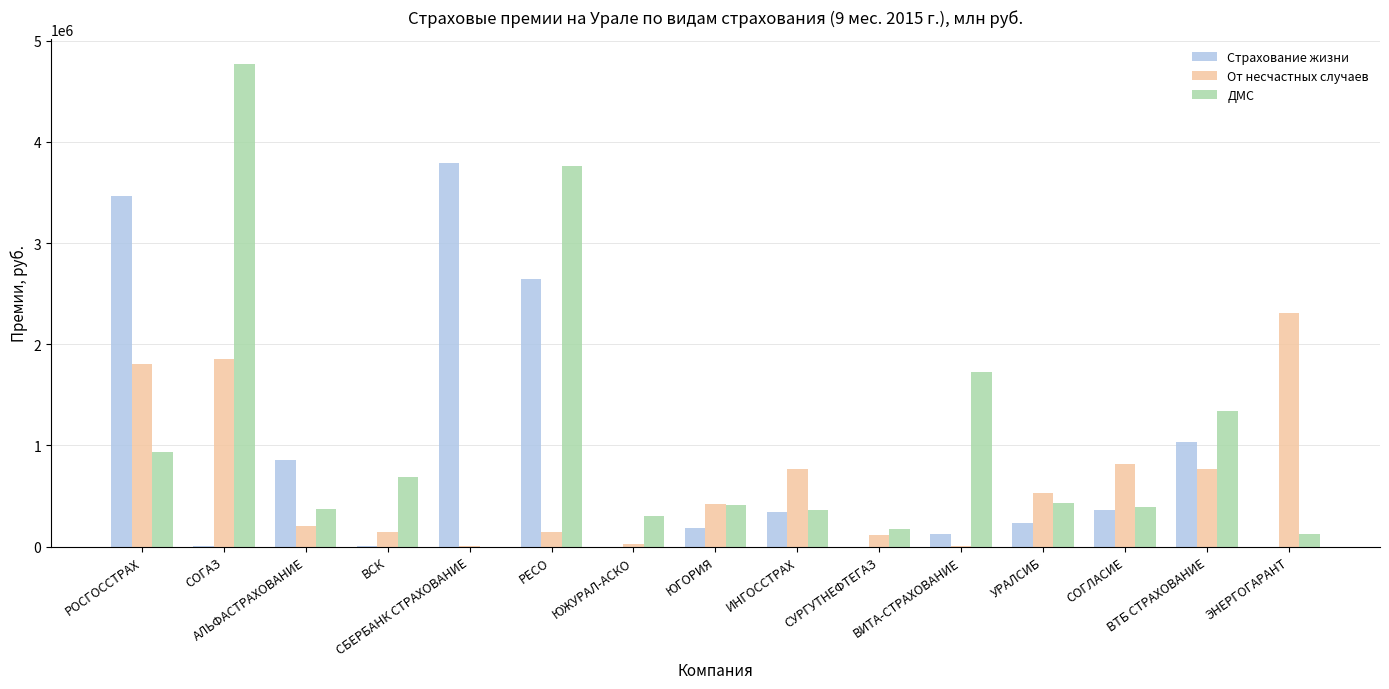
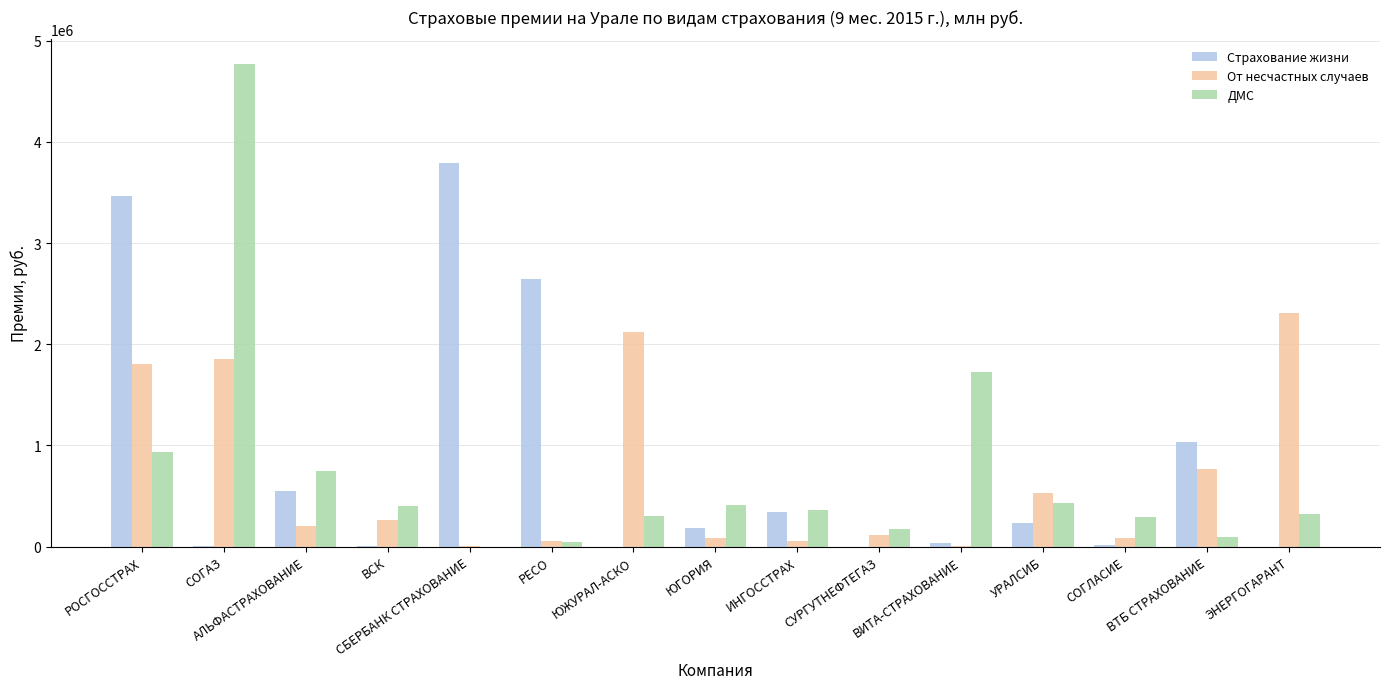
Страхование жизни, АЛЬФАСТРАХОВАНИЕ: 860000 -> 550000
ДМС, АЛЬФАСТРАХОВАНИЕ: 370000 -> 750000
От несчастных случаев, ВСК: 140000 -> 260000
ДМС, ВСК: 690000 -> 400000
От несчастных случаев, РЕСО: 150000 -> 50000
ДМС, РЕСО: 3770000 -> 50000
От несчастных случаев, ЮЖУРАЛ-АСКО: 30000 -> 2120000
От несчастных случаев, ЮГОРИЯ: 420000 -> 80000
От несчастных случаев, ИНГОССТРАХ: 770000 -> 60000
Страхование жизни, ВИТА-СТРАХОВАНИЕ: 120000 -> 40000
Страхование жизни, СОГЛАСИЕ: 370000 -> 10000
От несчастных случаев, СОГЛАСИЕ: 820000 -> 90000
ДМС, СОГЛАСИЕ: 390000 -> 290000
ДМС, ВТБ СТРАХОВАНИЕ: 1340000 -> 90000
ДМС, ЭНЕРГОГАРАНТ: 120000 -> 320000
